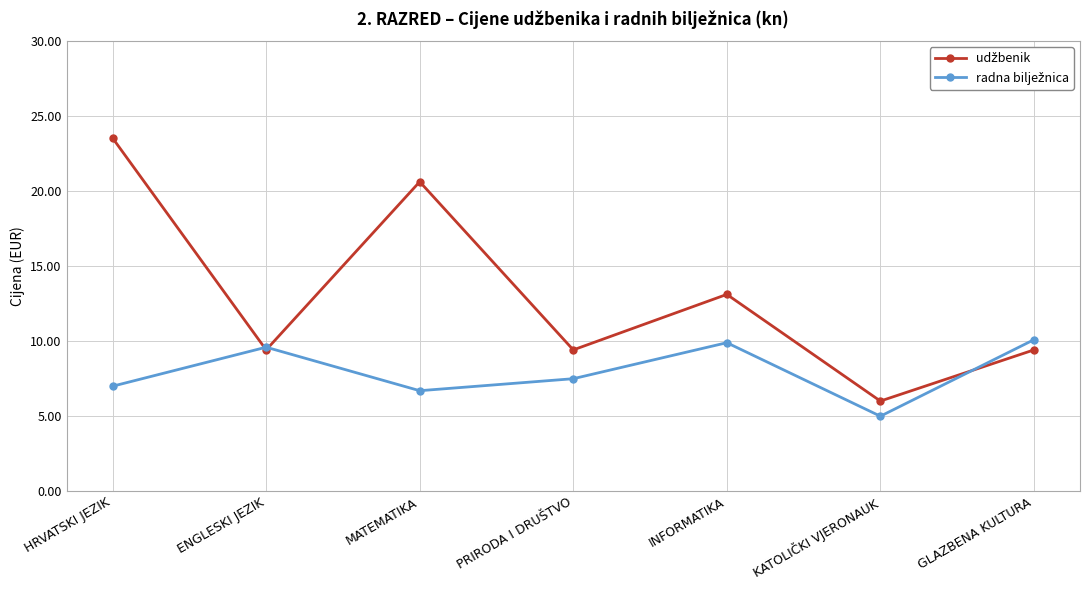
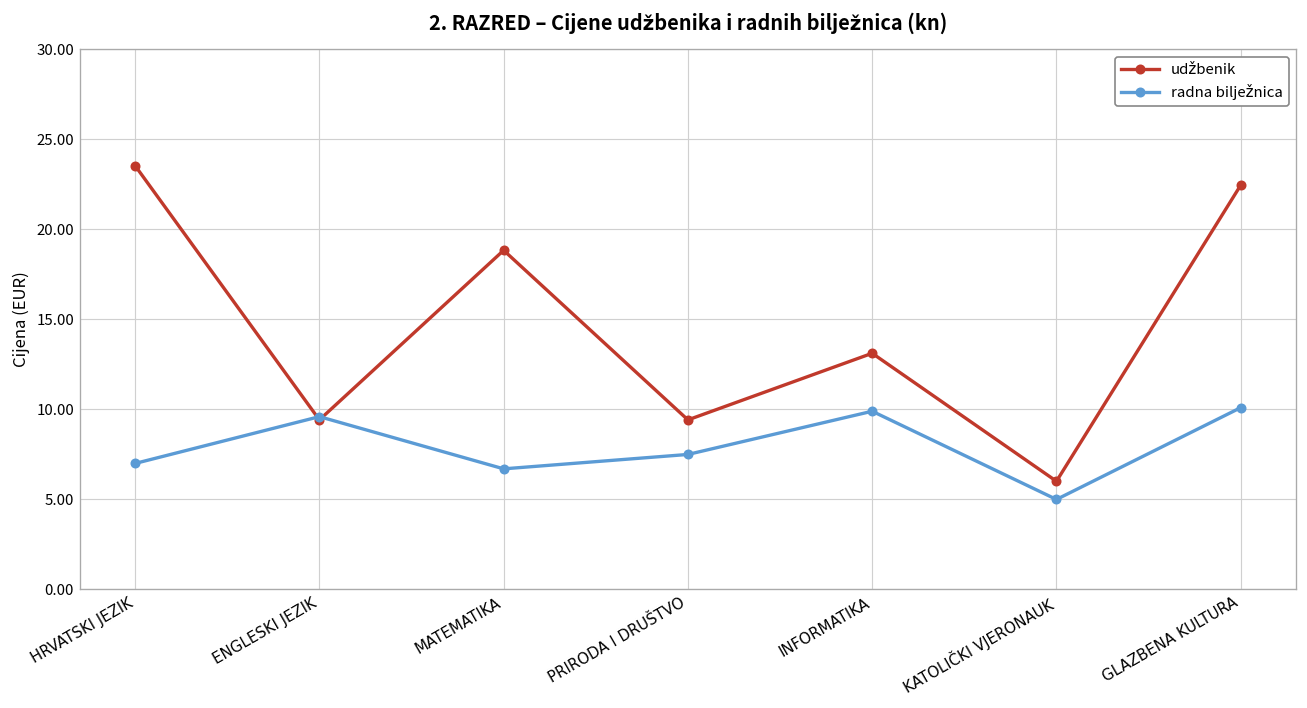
udžbenik, MATEMATIKA: 20.6 -> 18.8
udžbenik, GLAZBENA KULTURA: 9.4 -> 22.5
